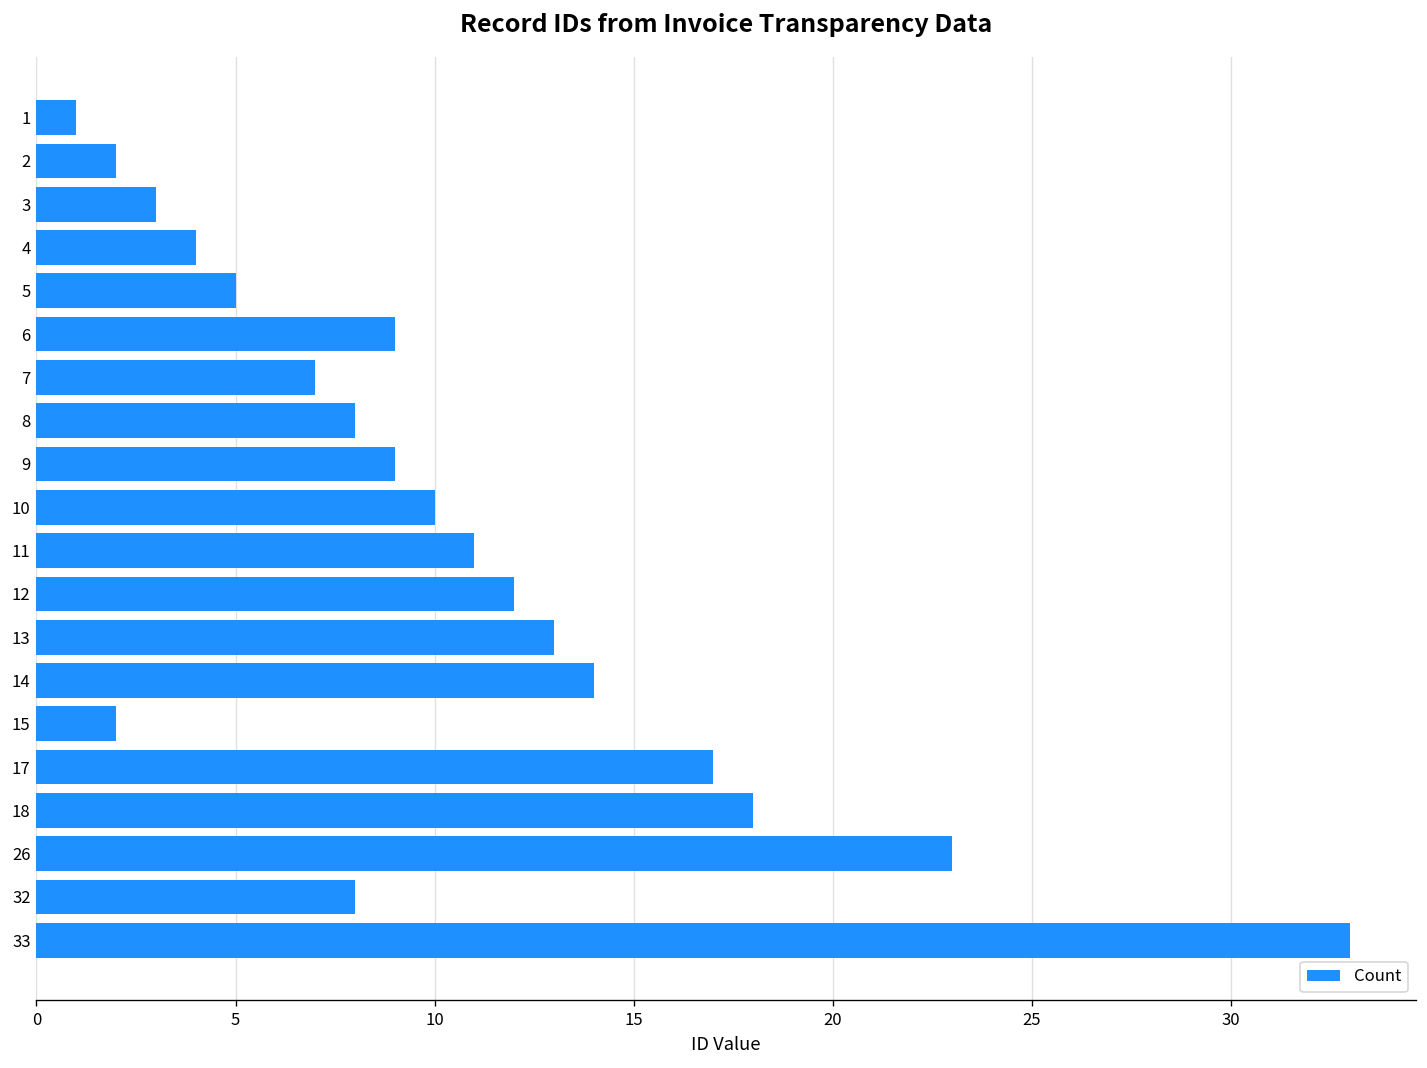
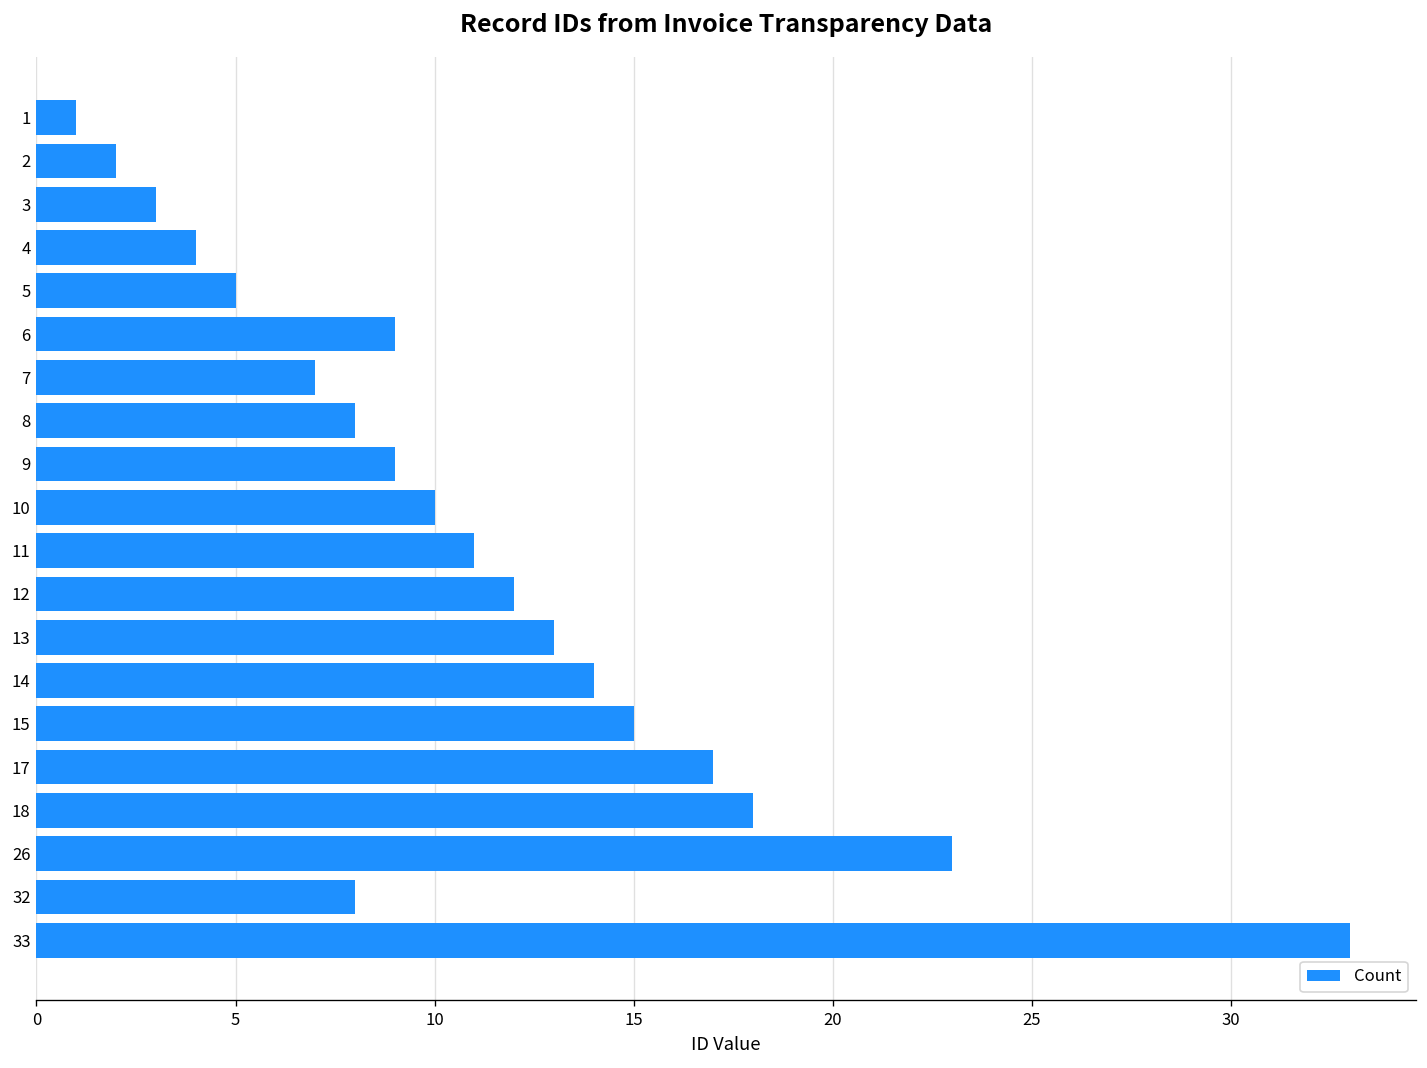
15: 2 -> 15
